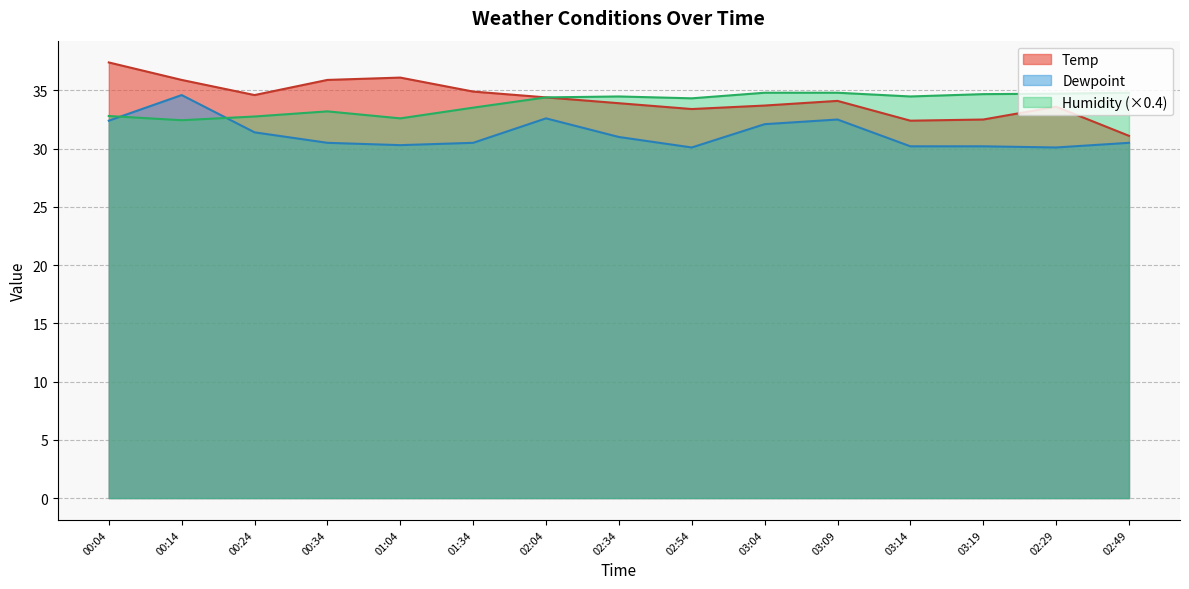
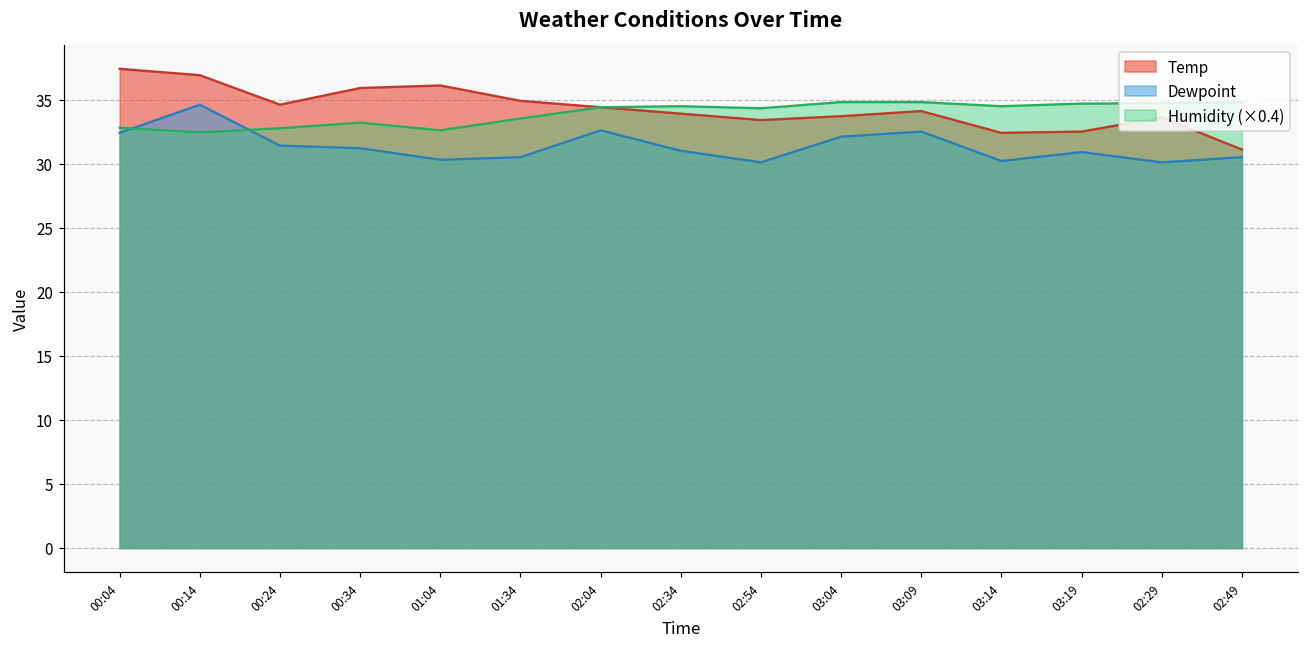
Temp, 00:14: 35.9 -> 36.9
Dewpoint, 00:34: 30.5 -> 31.2
Dewpoint, 03:19: 30.2 -> 30.9
